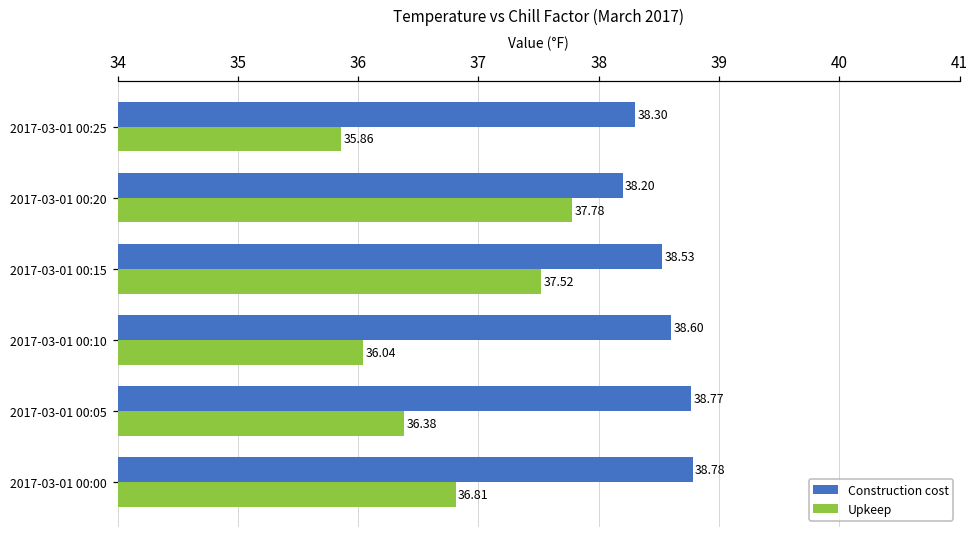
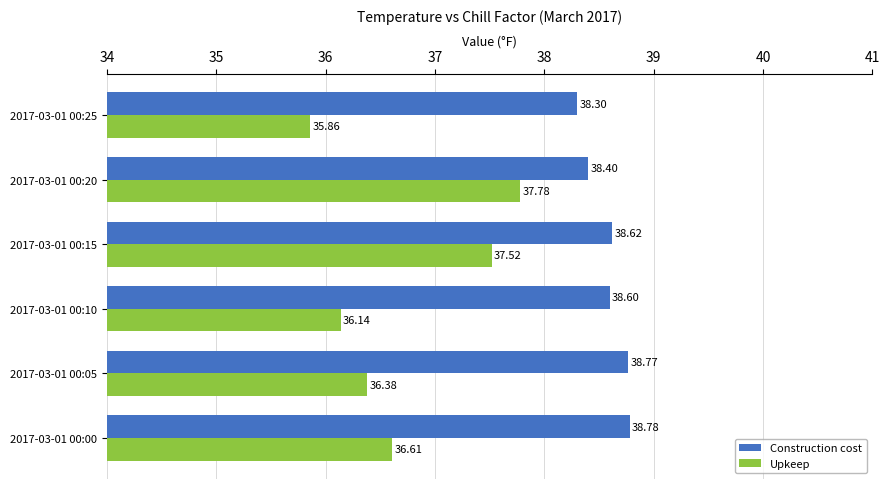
Construction cost, 2017-03-01 00:20: 38.20 -> 38.40
Construction cost, 2017-03-01 00:15: 38.53 -> 38.62
Upkeep, 2017-03-01 00:10: 36.04 -> 36.14
Upkeep, 2017-03-01 00:00: 36.81 -> 36.61
